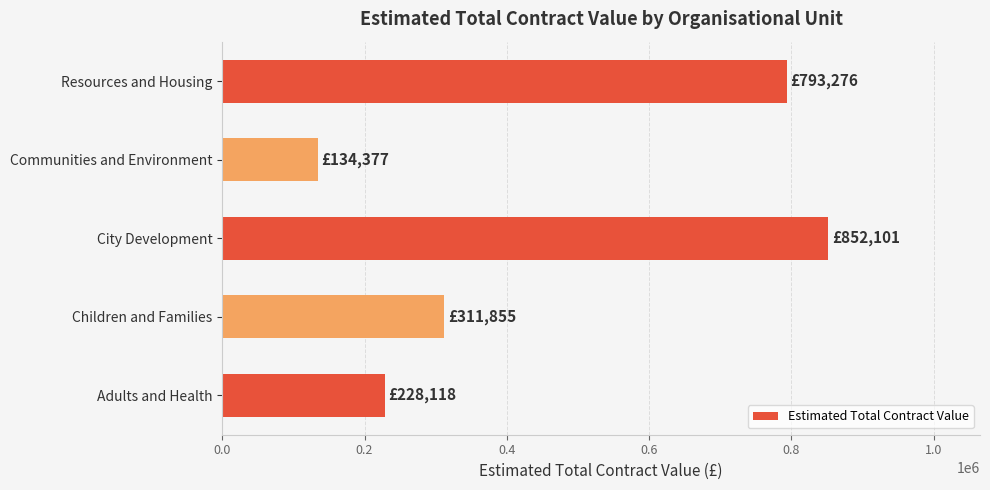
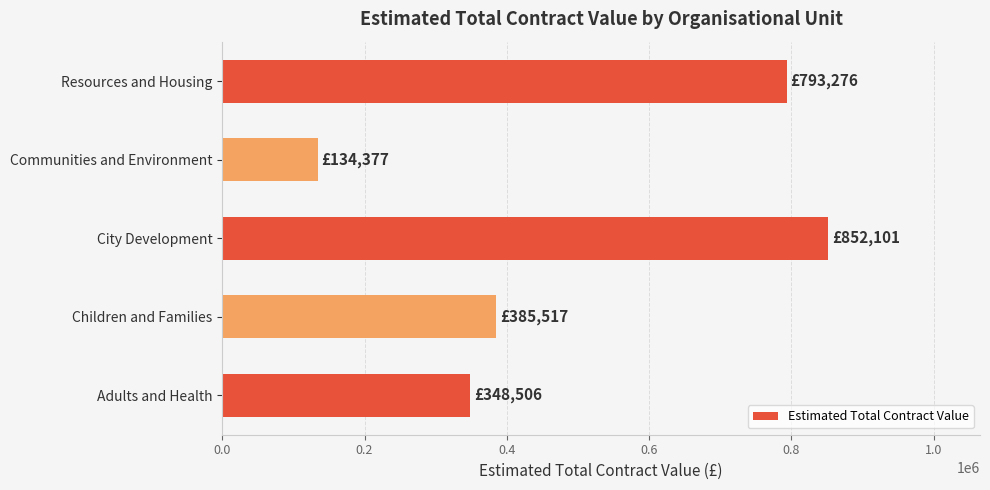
Children and Families: £311,855 -> £385,517
Adults and Health: £228,118 -> £348,506
